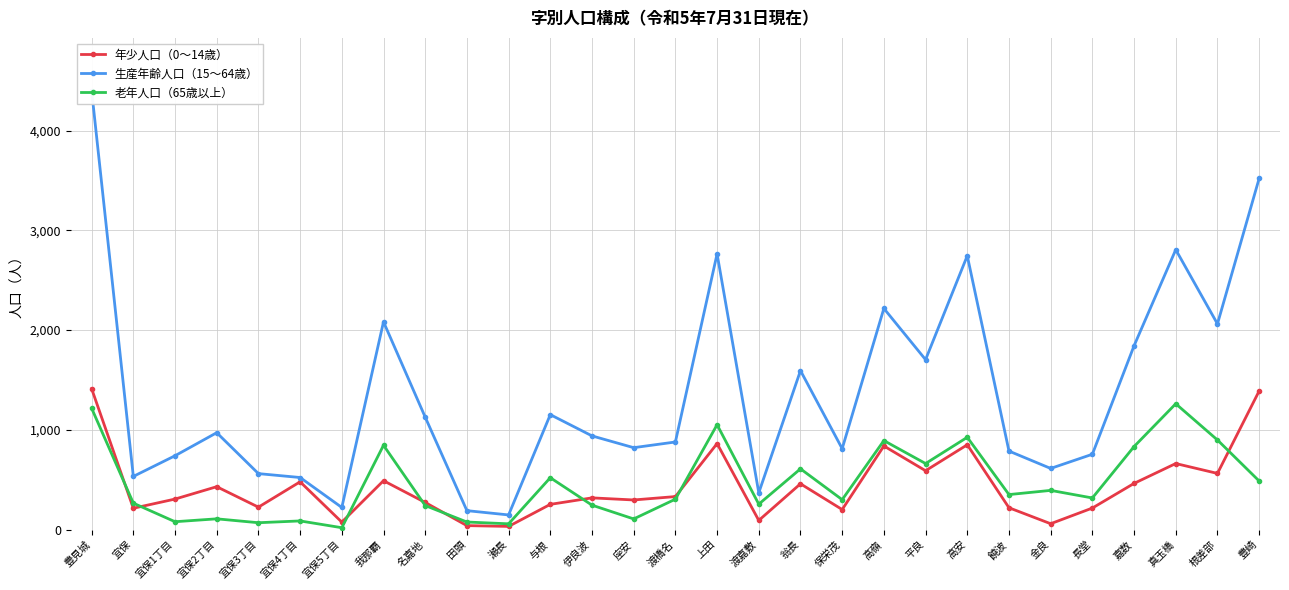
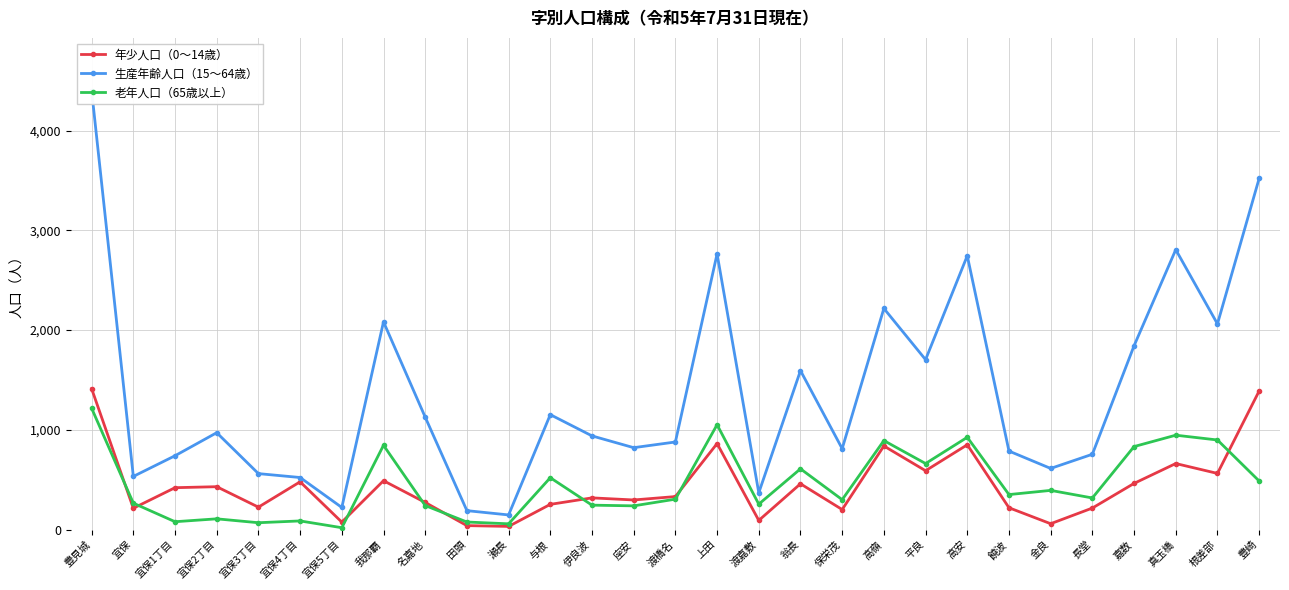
年少人口（0～14歳）, 宜保1丁目: 300 -> 400
老年人口（65歳以上）, 座安: 100 -> 200
老年人口（65歳以上）, 真玉橋: 1,300 -> 900
